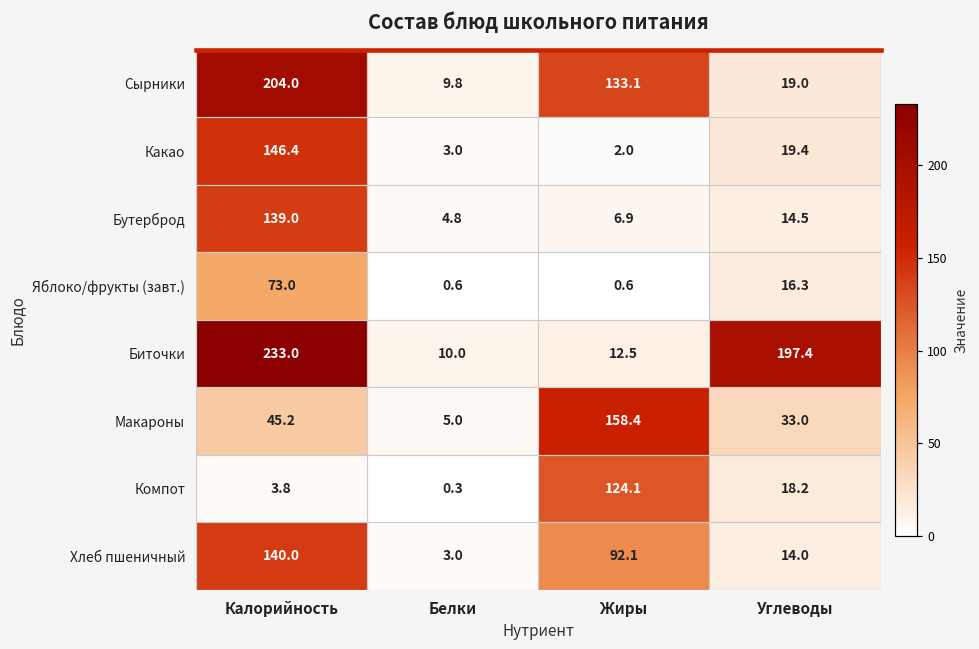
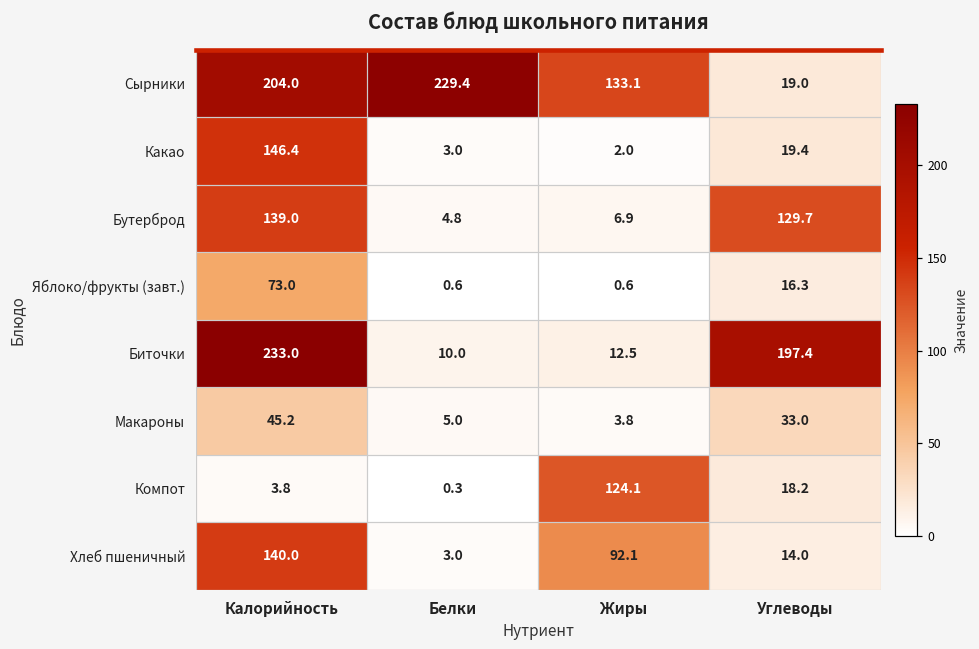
Сырники, Белки: 9.8 -> 229.4
Бутерброд, Углеводы: 14.5 -> 129.7
Макароны, Жиры: 158.4 -> 3.8
